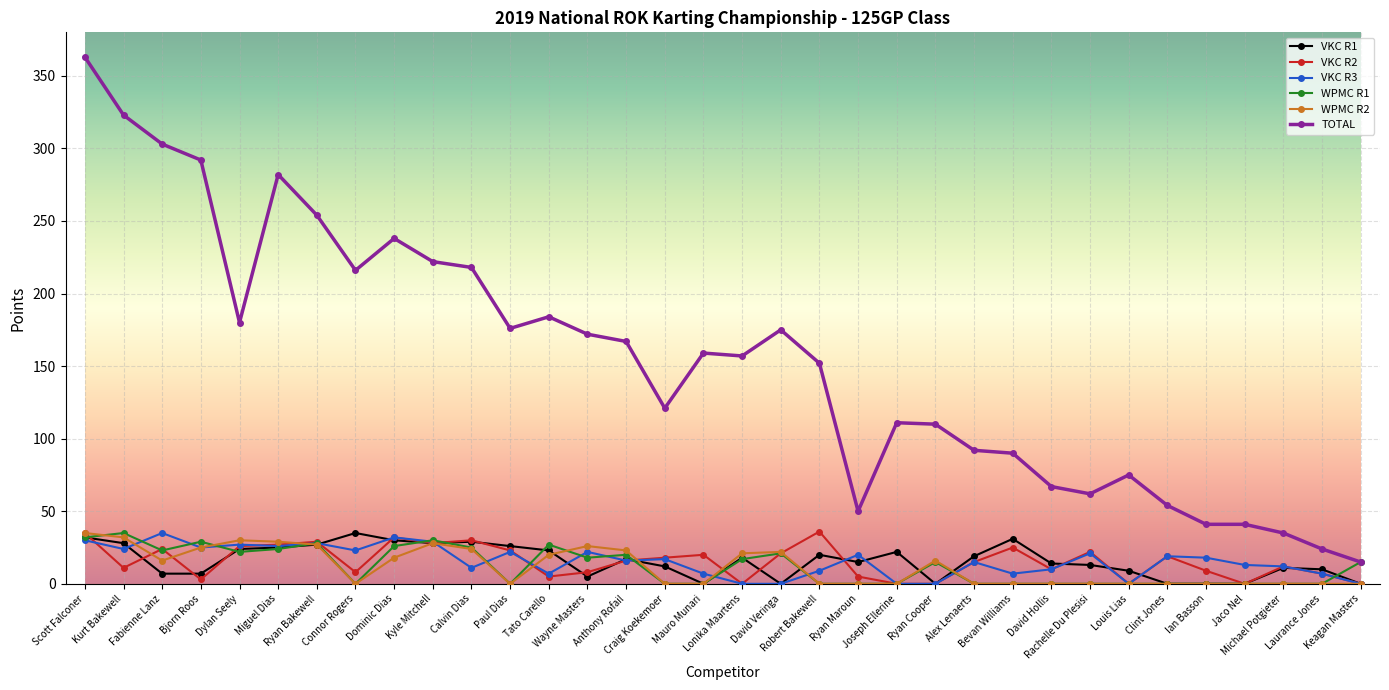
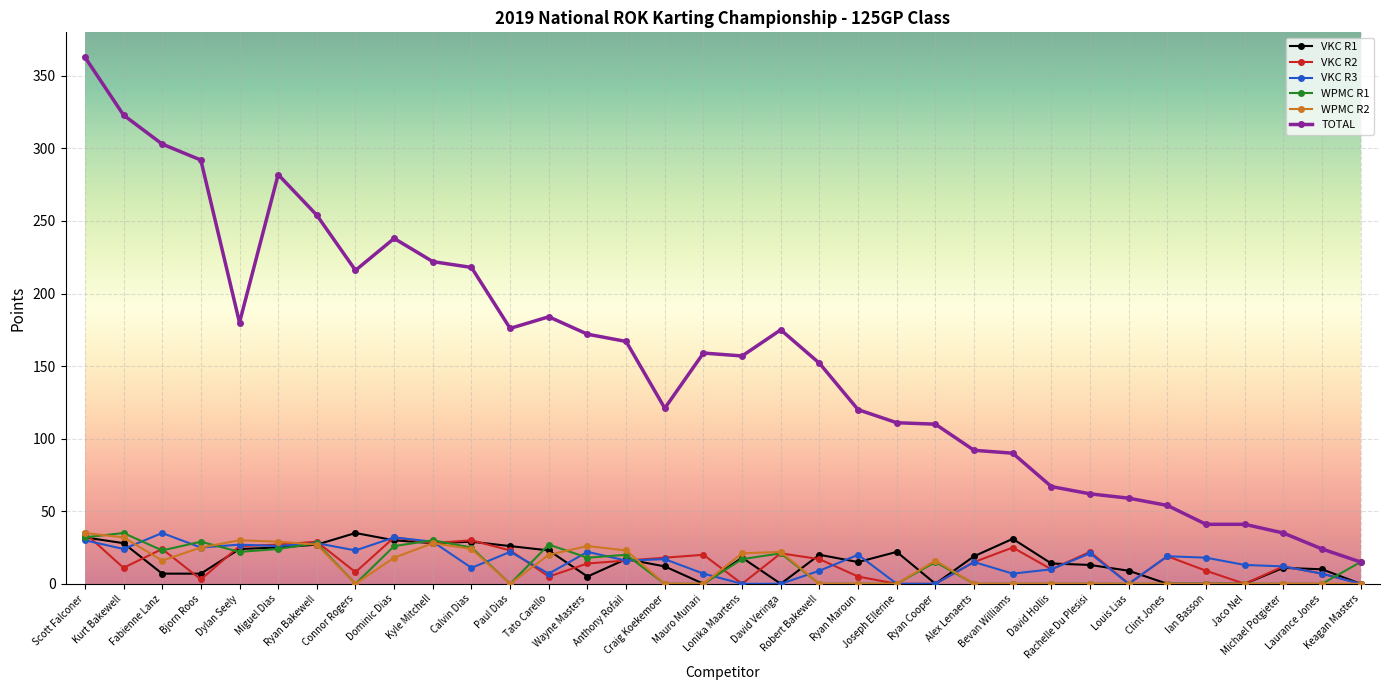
VKC R2, Wayne Masters: 8 -> 14
VKC R2, Robert Bakewell: 36 -> 17
TOTAL, Ryan Maroun: 50 -> 120
TOTAL, Louis Lias: 75 -> 59
